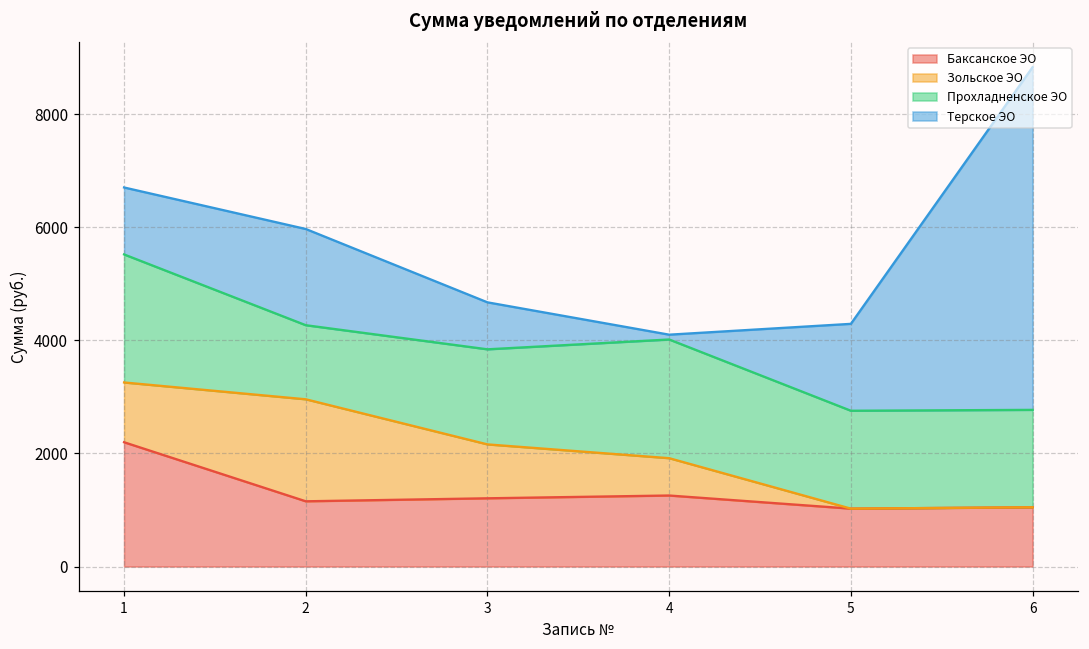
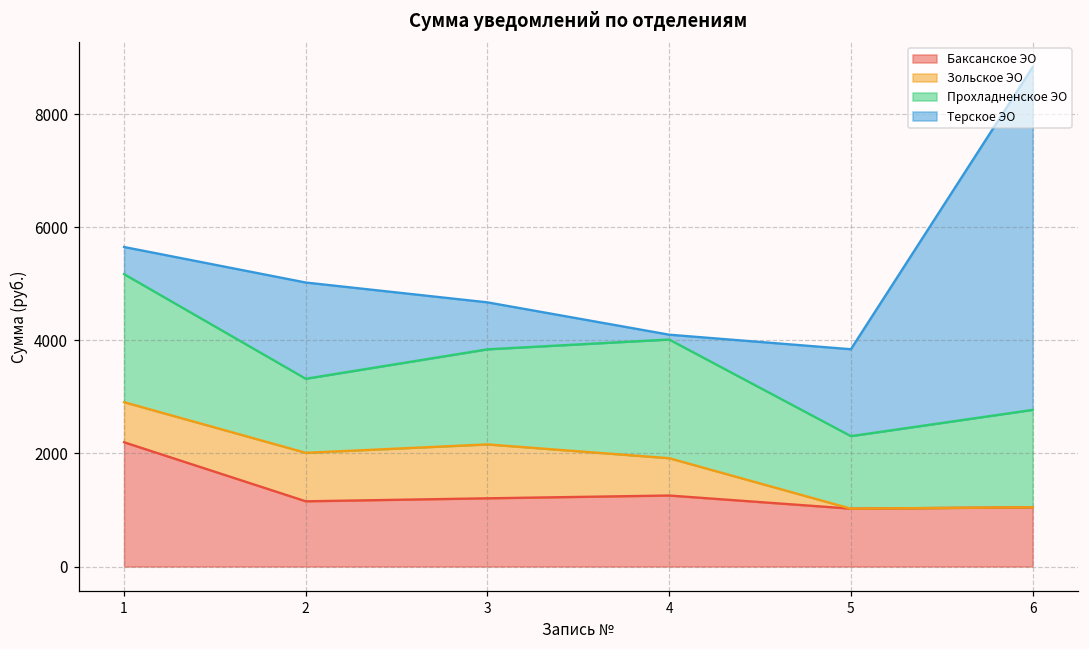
Зольское ЭО, 1: 1100 -> 700
Терское ЭО, 1: 1200 -> 500
Зольское ЭО, 2: 1800 -> 900
Прохладненское ЭО, 5: 1700 -> 1300
